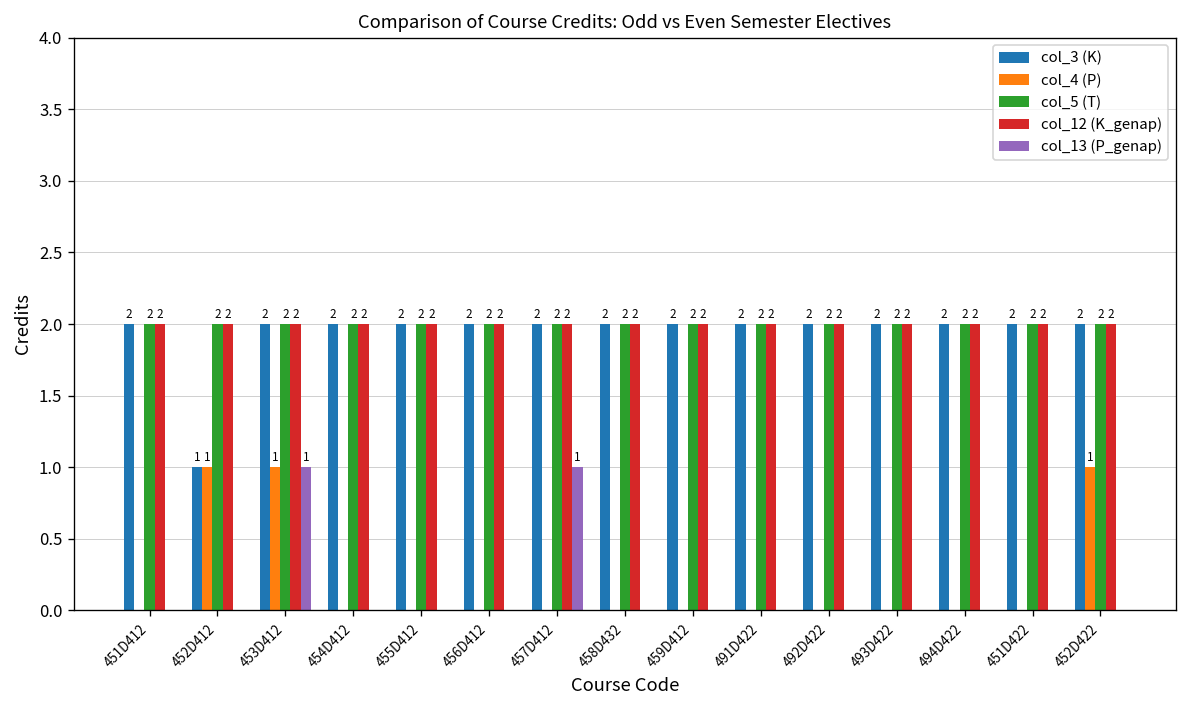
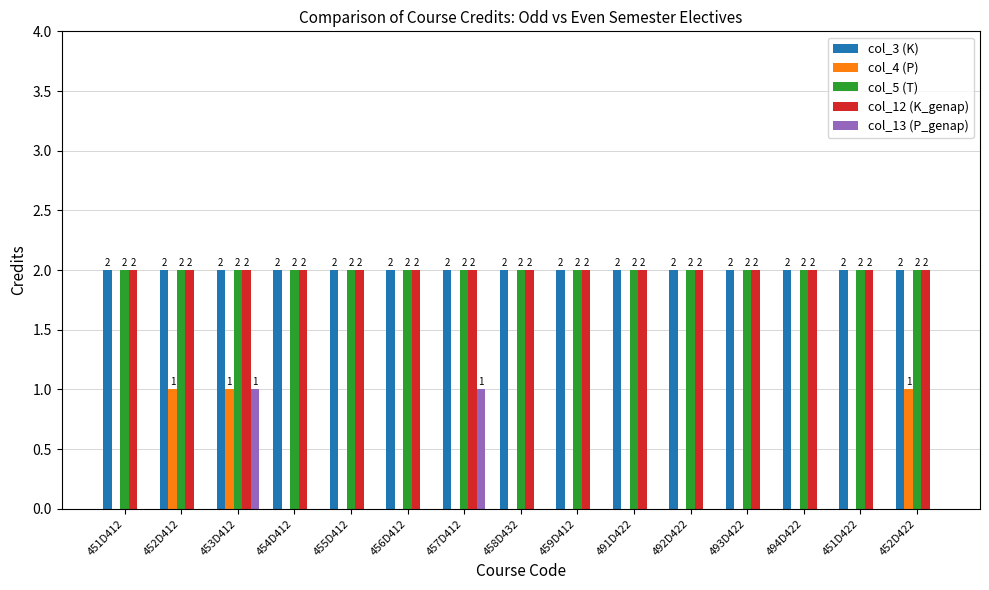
col_3 (K), 452D412: 1 -> 2
